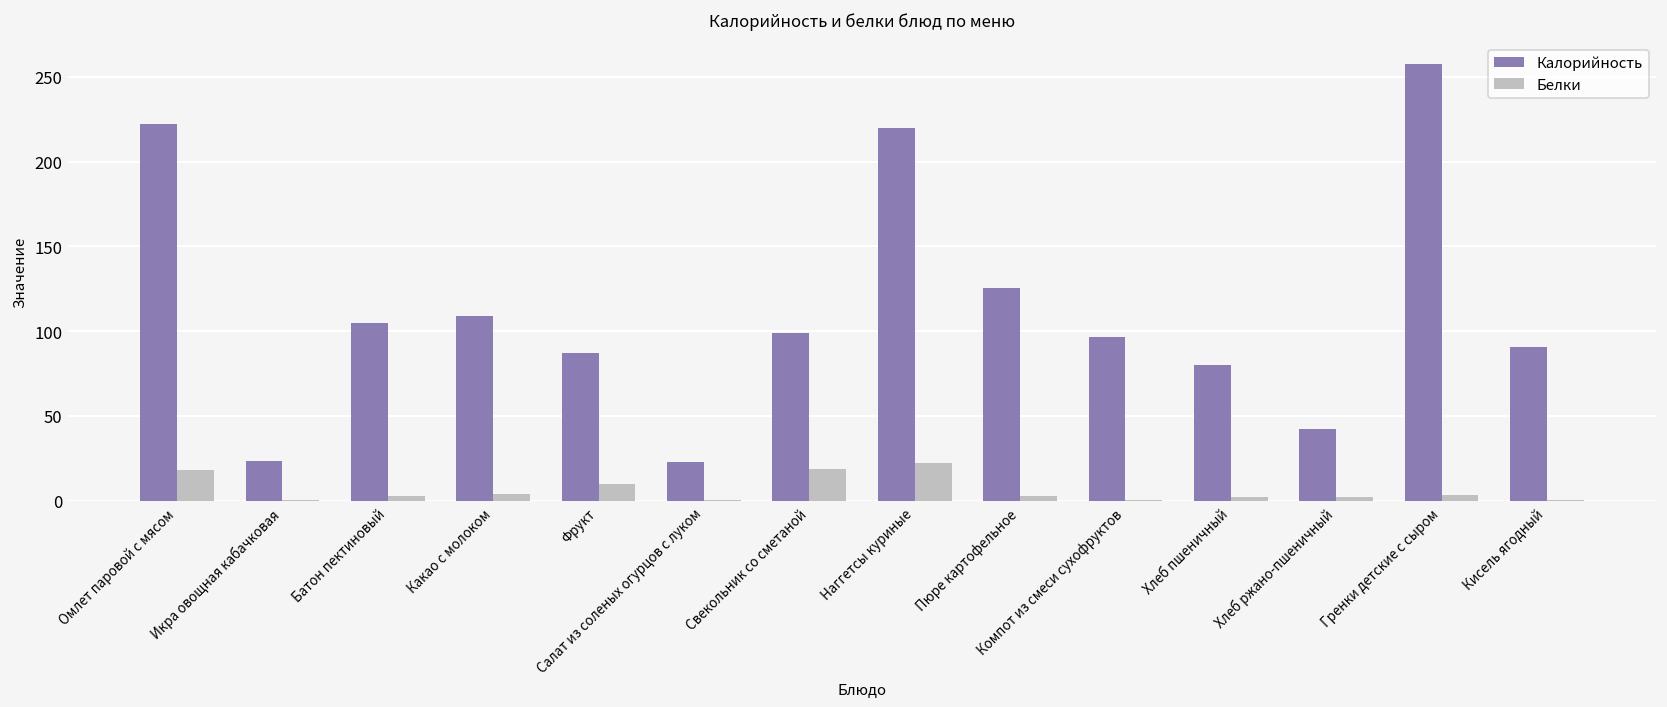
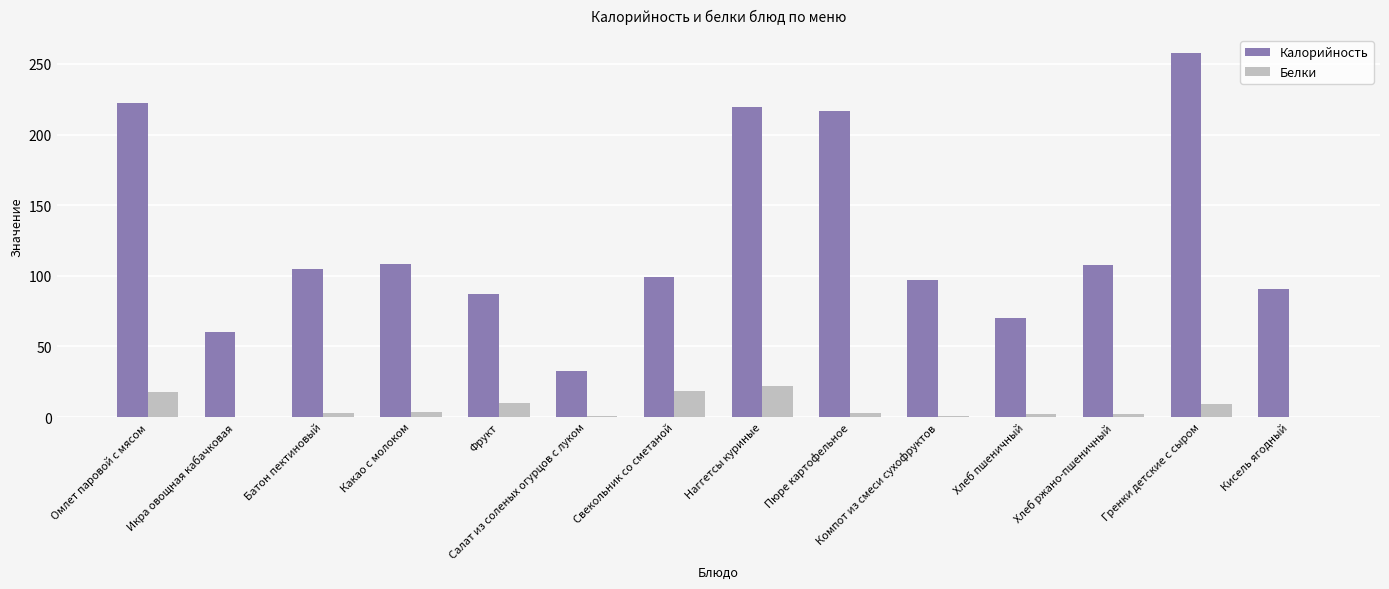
Калорийность, Икра овощная кабачковая: 23 -> 60
Калорийность, Салат из соленых огурцов с луком: 23 -> 33
Калорийность, Пюре картофельное: 126 -> 216
Калорийность, Хлеб пшеничный: 80 -> 70
Калорийность, Хлеб ржано-пшеничный: 42 -> 108
Белки, Гренки детские с сыром: 3 -> 9
